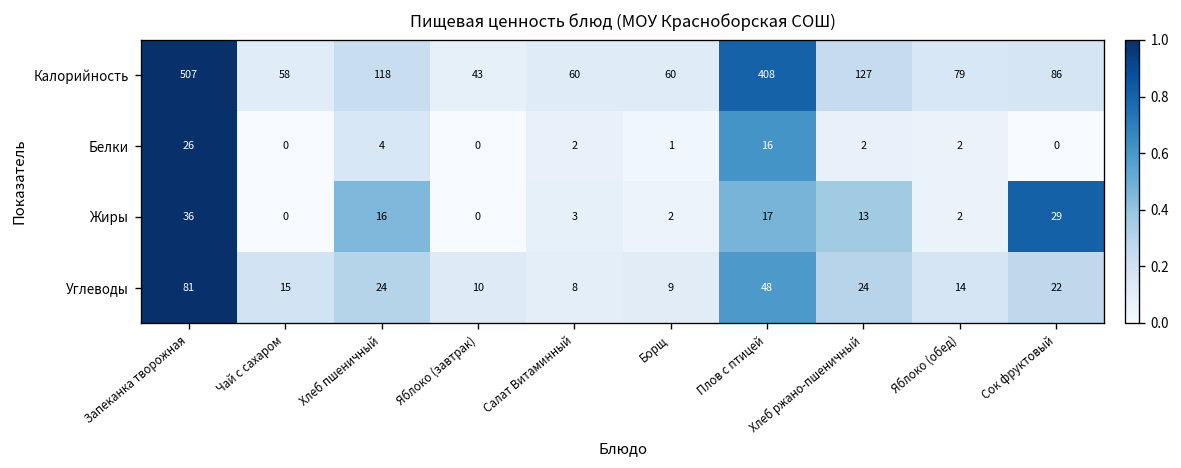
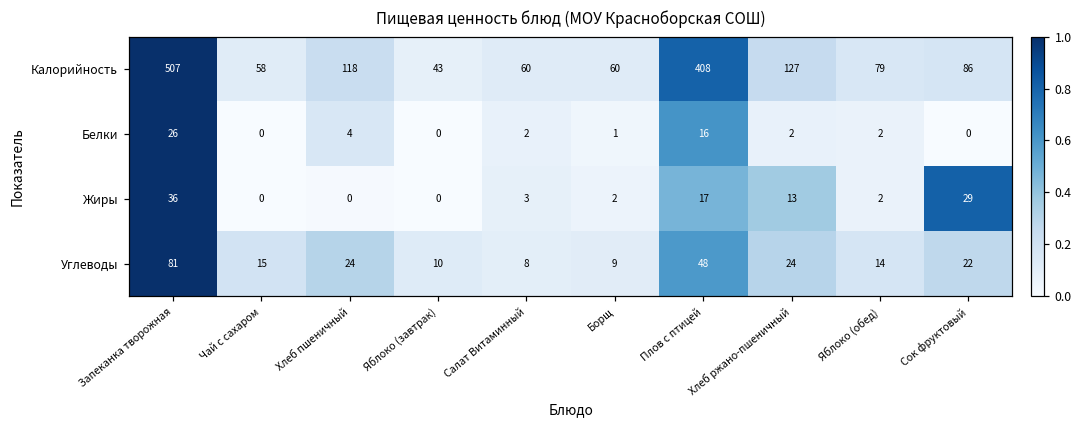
Жиры, Хлеб пшеничный: 16 -> 0
